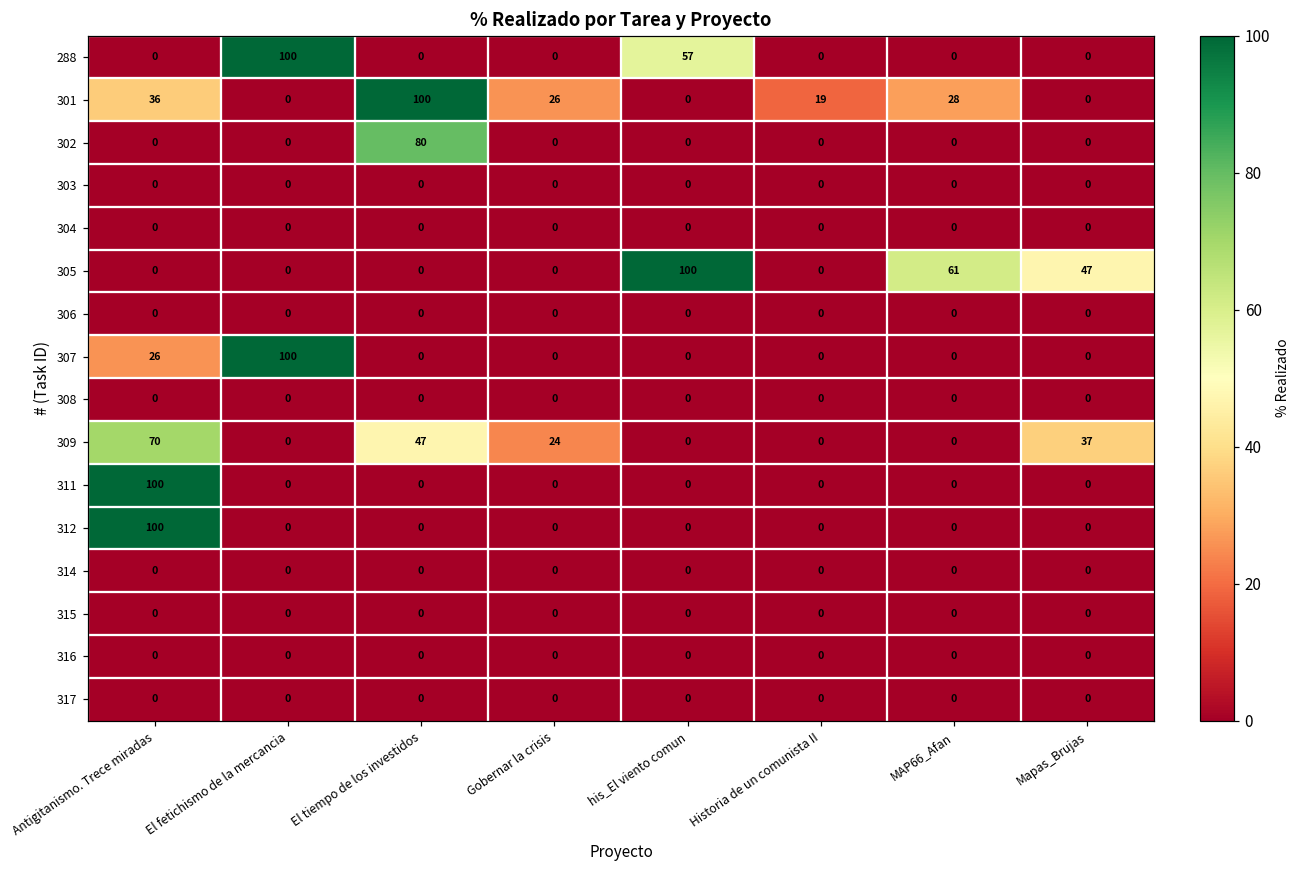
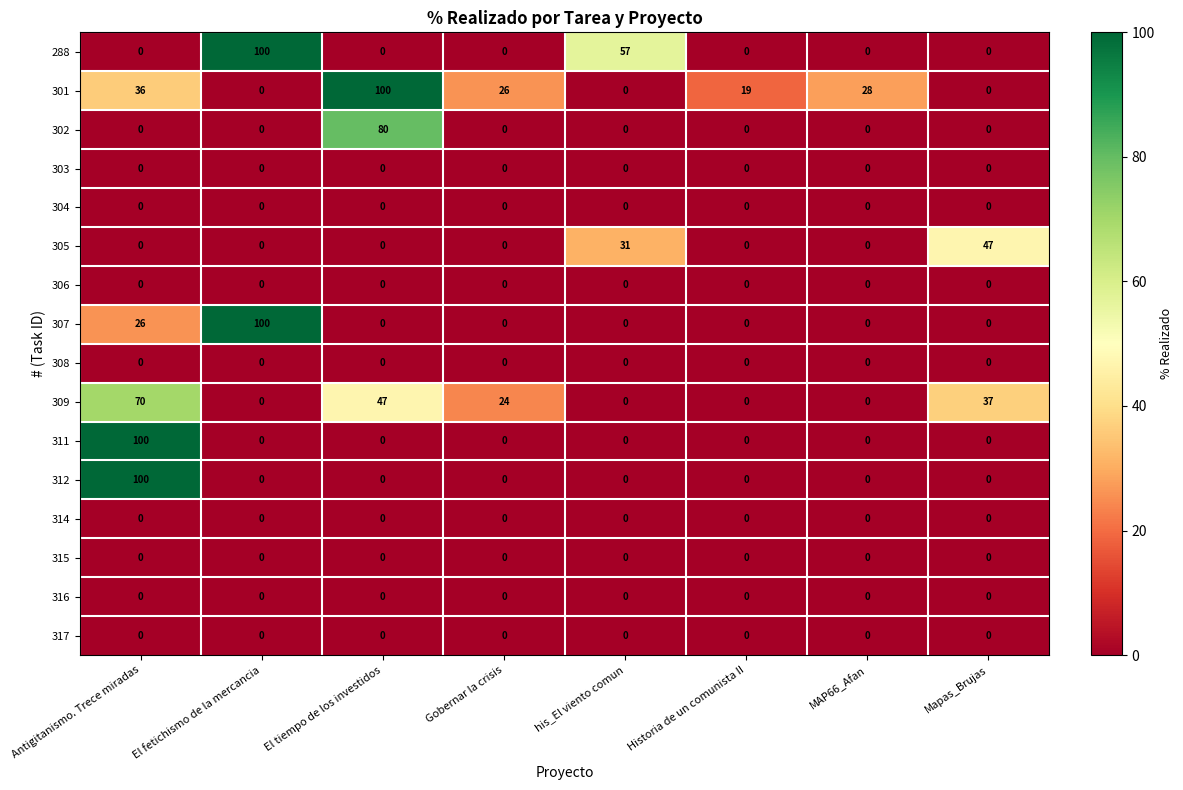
305, his_El viento comun: 100 -> 31
305, MAP66_Afan: 61 -> 0
